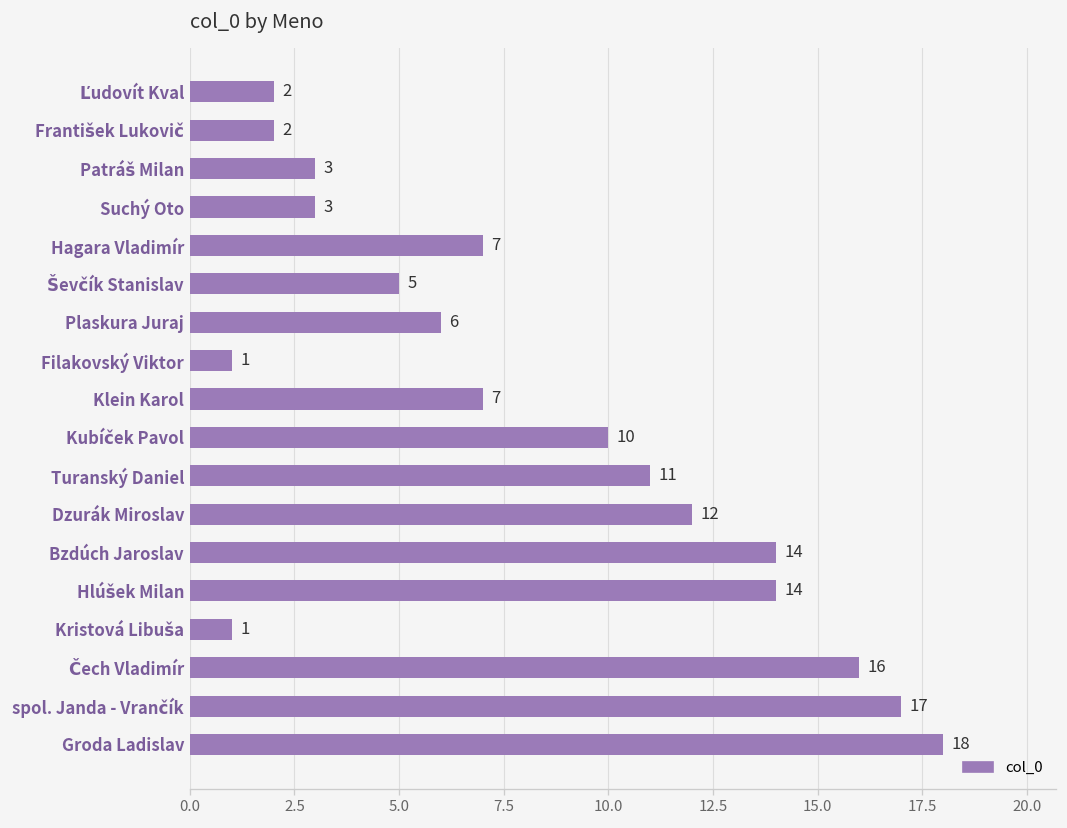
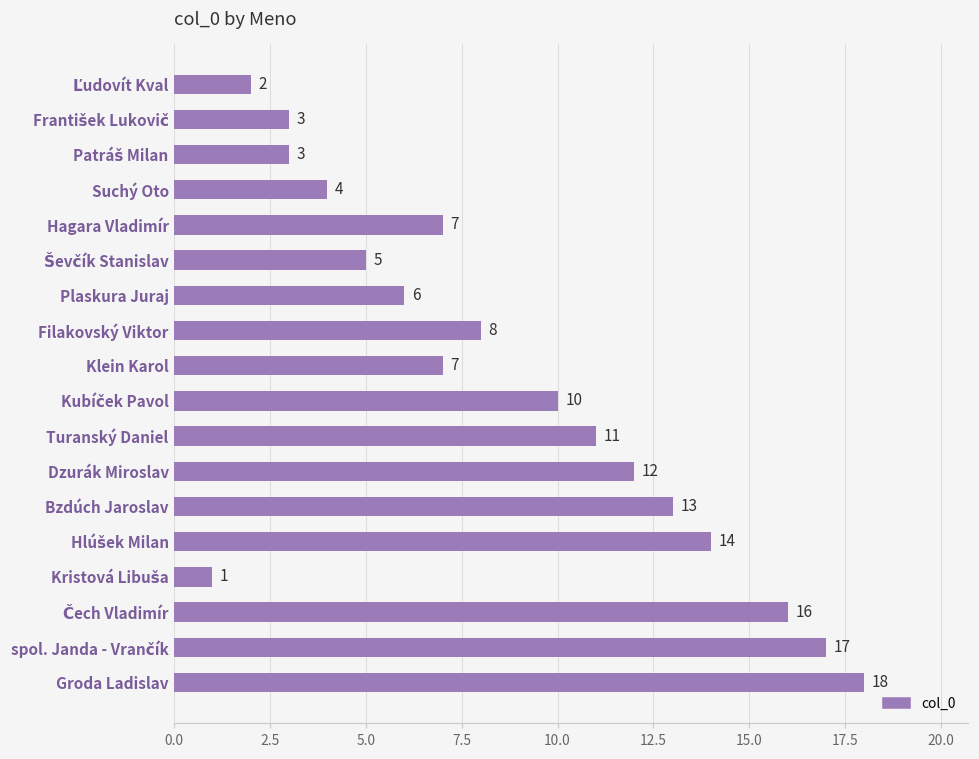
František Lukovič: 2 -> 3
Suchý Oto: 3 -> 4
Filakovský Viktor: 1 -> 8
Bzdúch Jaroslav: 14 -> 13
